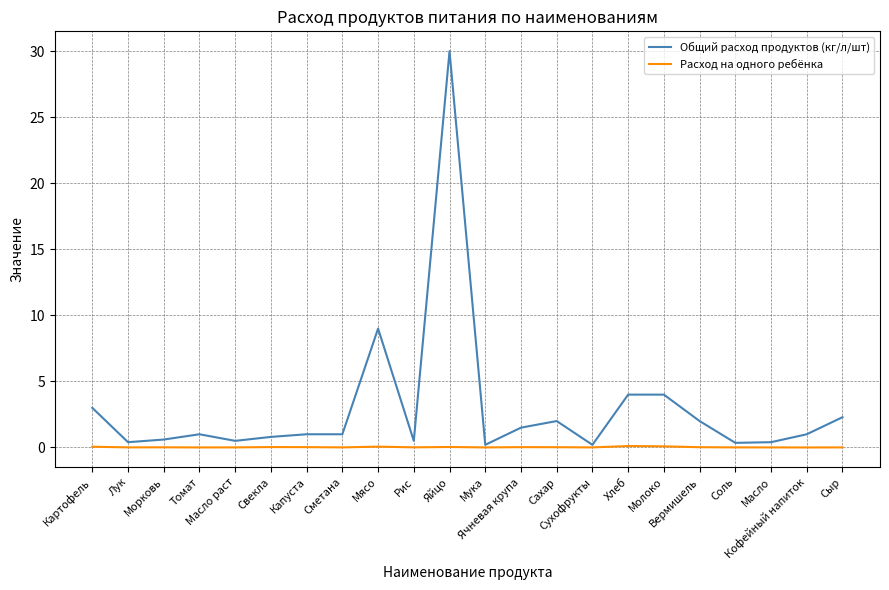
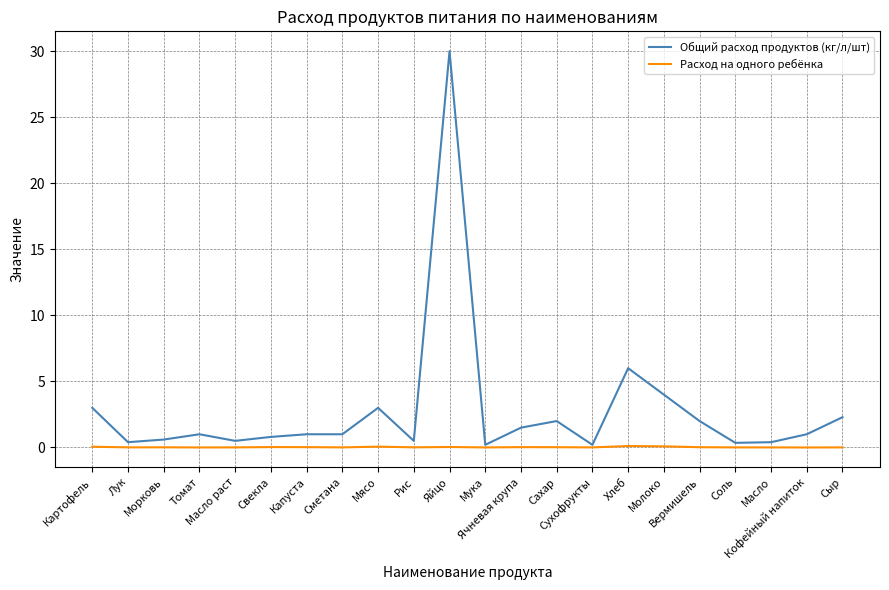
Общий расход продуктов (кг/л/шт), Мясо: 9 -> 3
Общий расход продуктов (кг/л/шт), Хлеб: 4 -> 6
